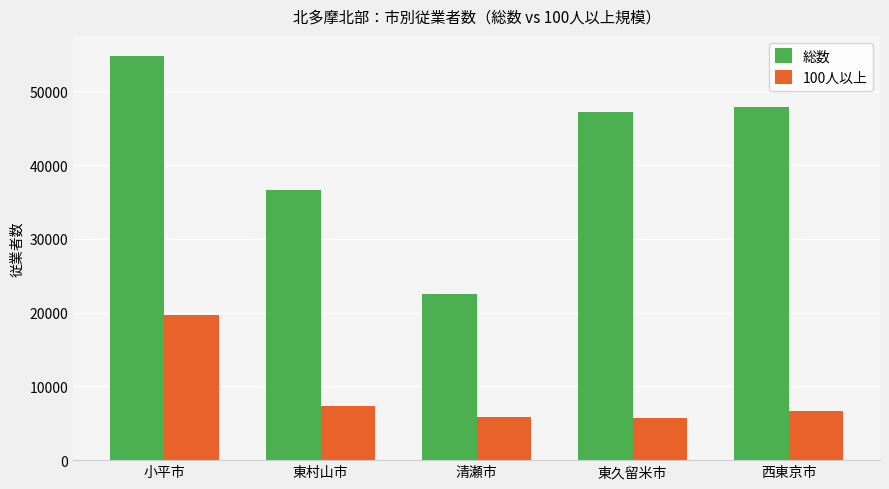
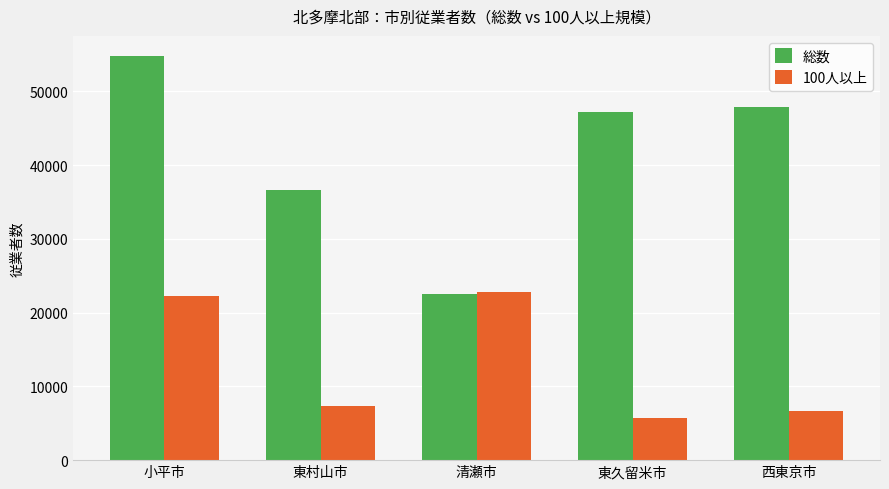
100人以上, 小平市: 20000 -> 22000
100人以上, 清瀬市: 6000 -> 23000
